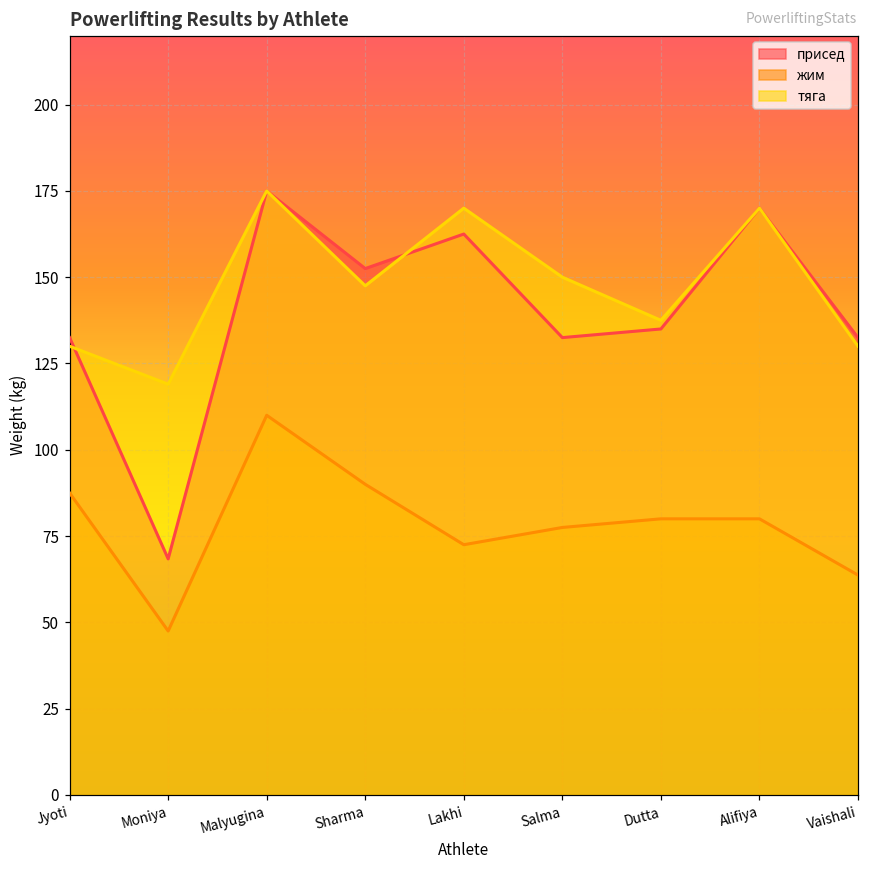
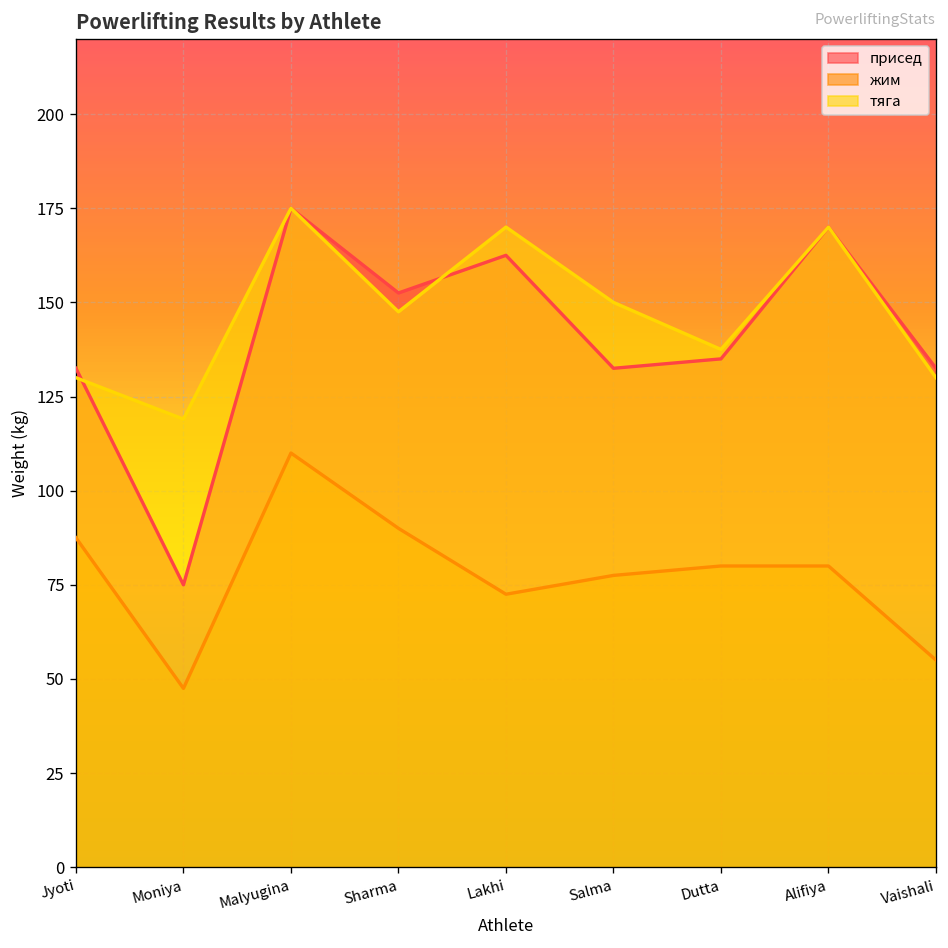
присед, Moniya: 68 -> 75
жим, Vaishali: 64 -> 55
